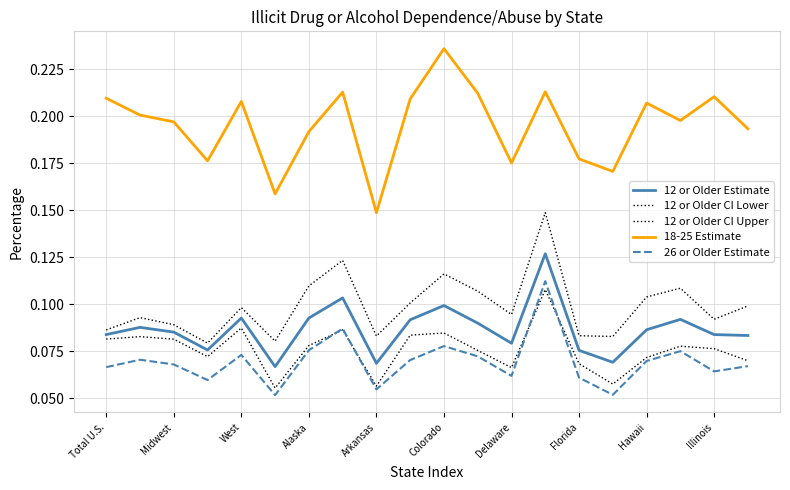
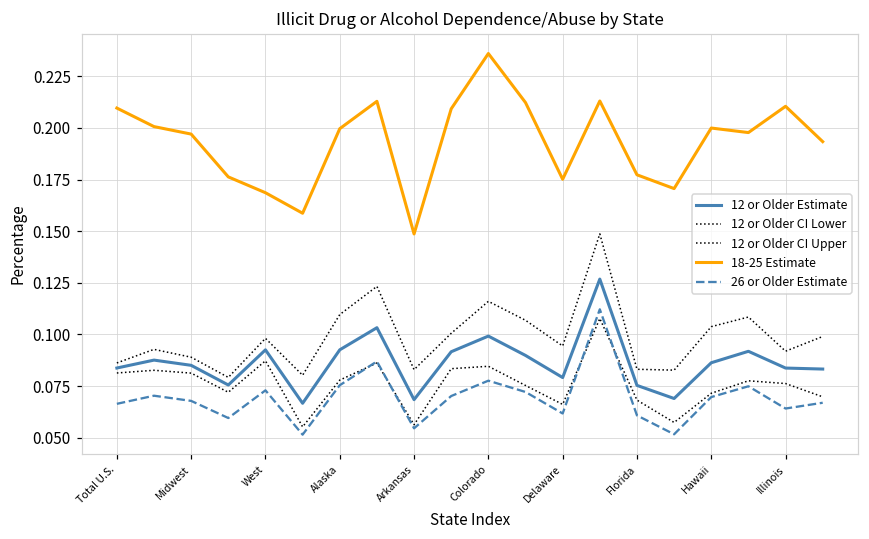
18-25 Estimate, West: 0.208 -> 0.169
18-25 Estimate, Alaska: 0.192 -> 0.200
18-25 Estimate, Hawaii: 0.207 -> 0.200
